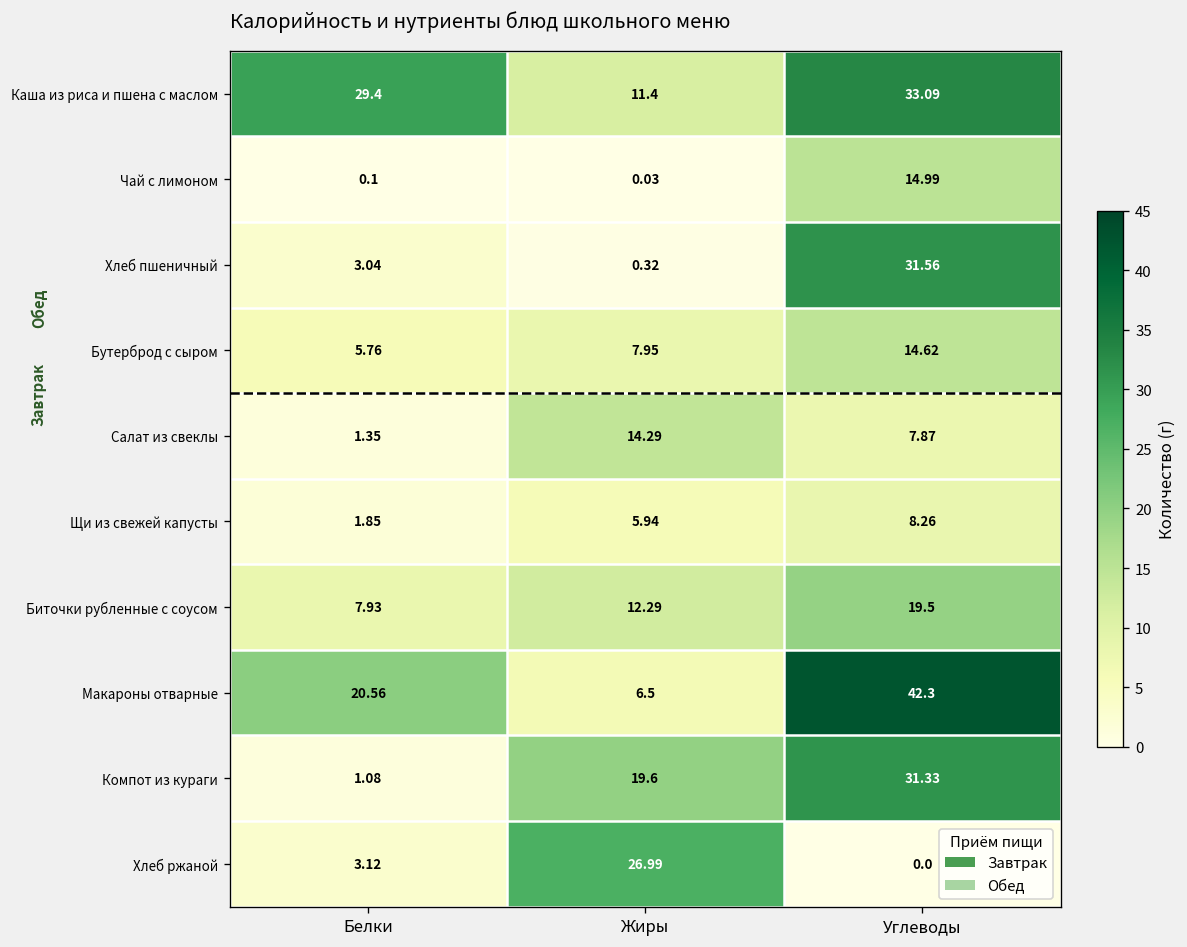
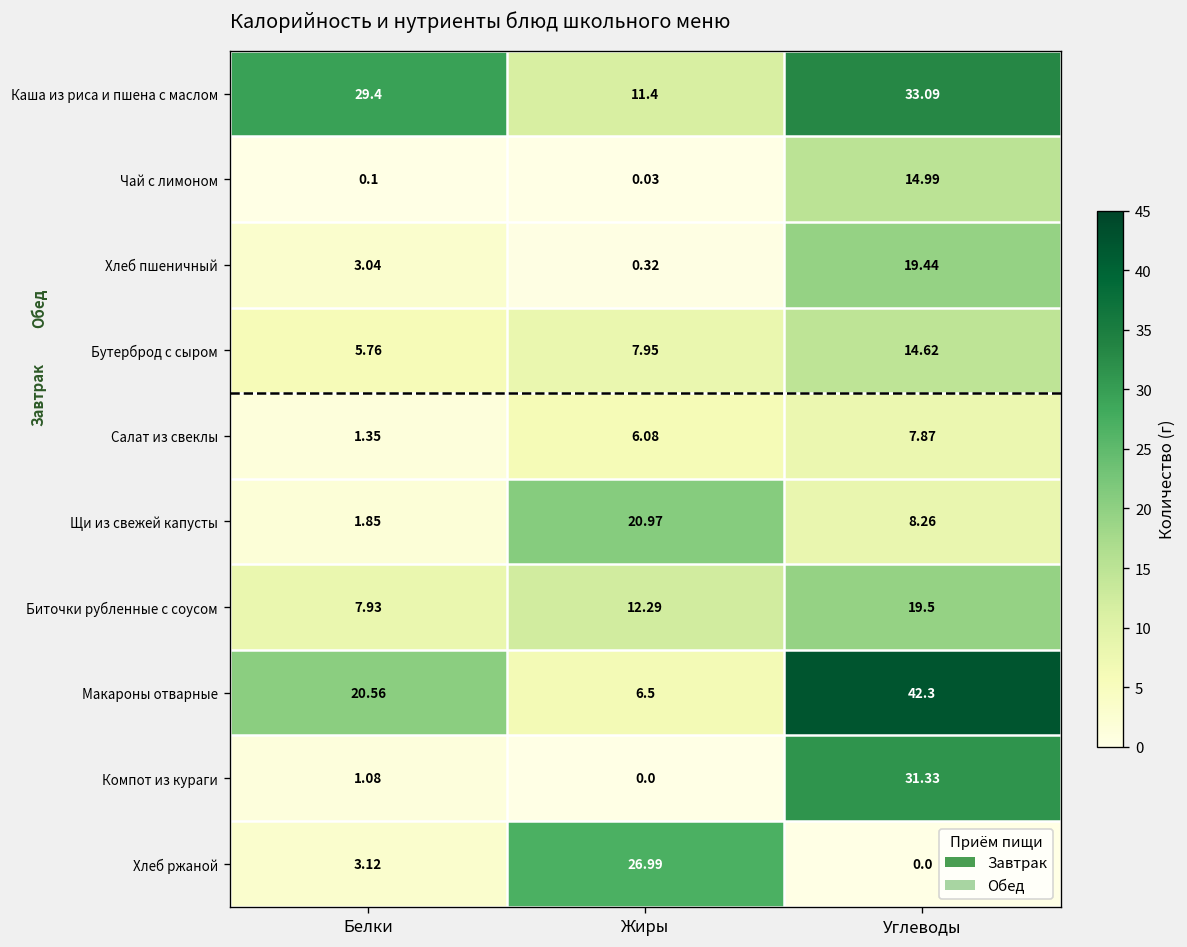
Хлеб пшеничный, Углеводы: 31.56 -> 19.44
Салат из свеклы, Жиры: 14.29 -> 6.08
Щи из свежей капусты, Жиры: 5.94 -> 20.97
Компот из кураги, Жиры: 19.6 -> 0.0
